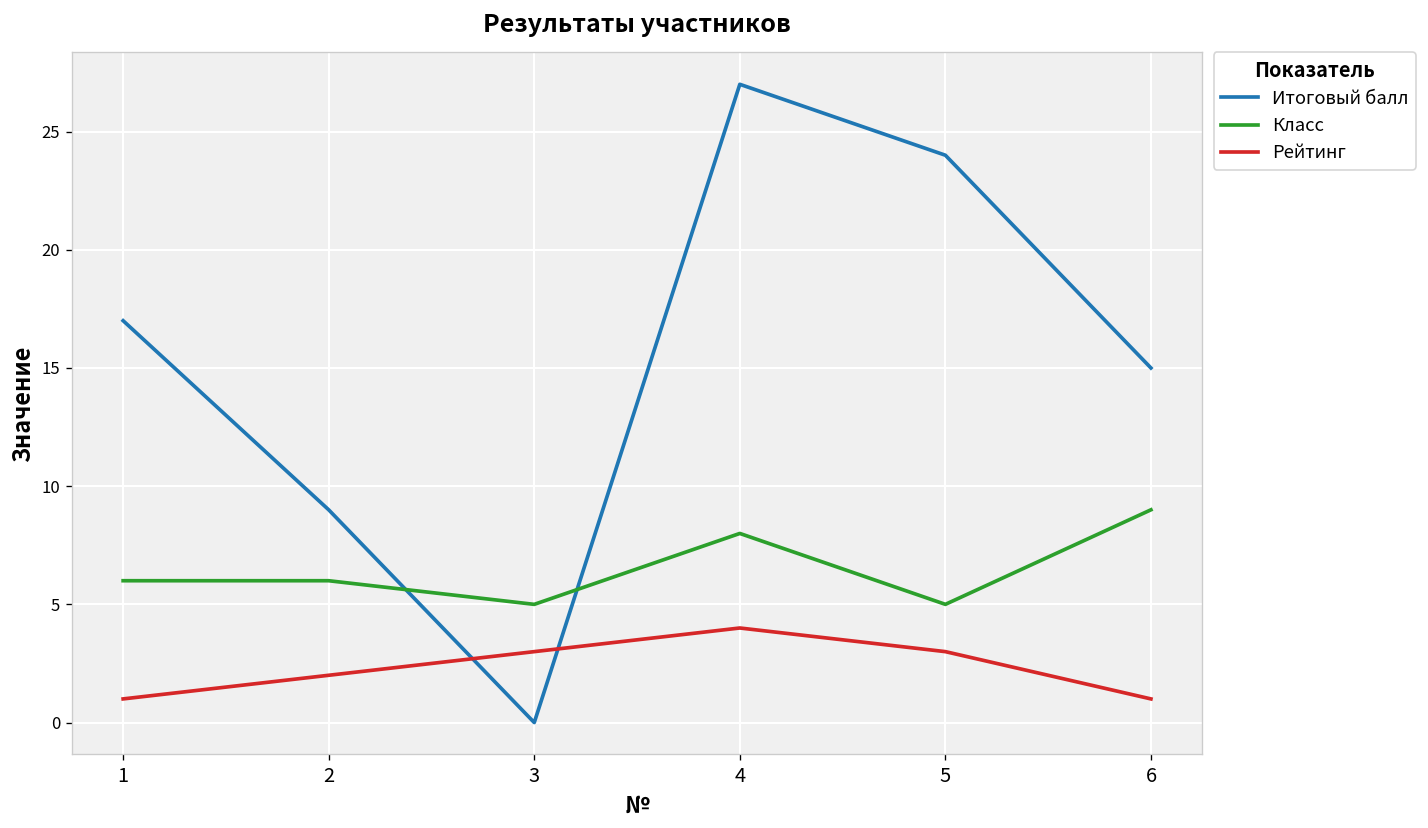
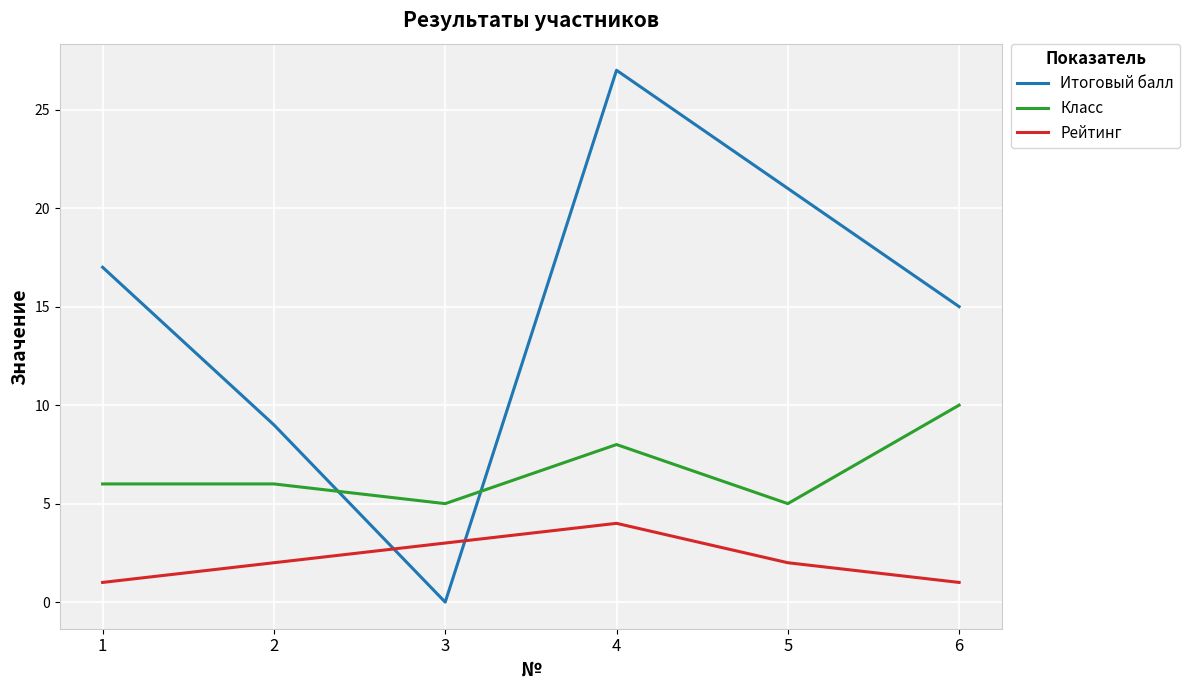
Итоговый балл, 5: 24 -> 21
Рейтинг, 5: 3 -> 2
Класс, 6: 9 -> 10
